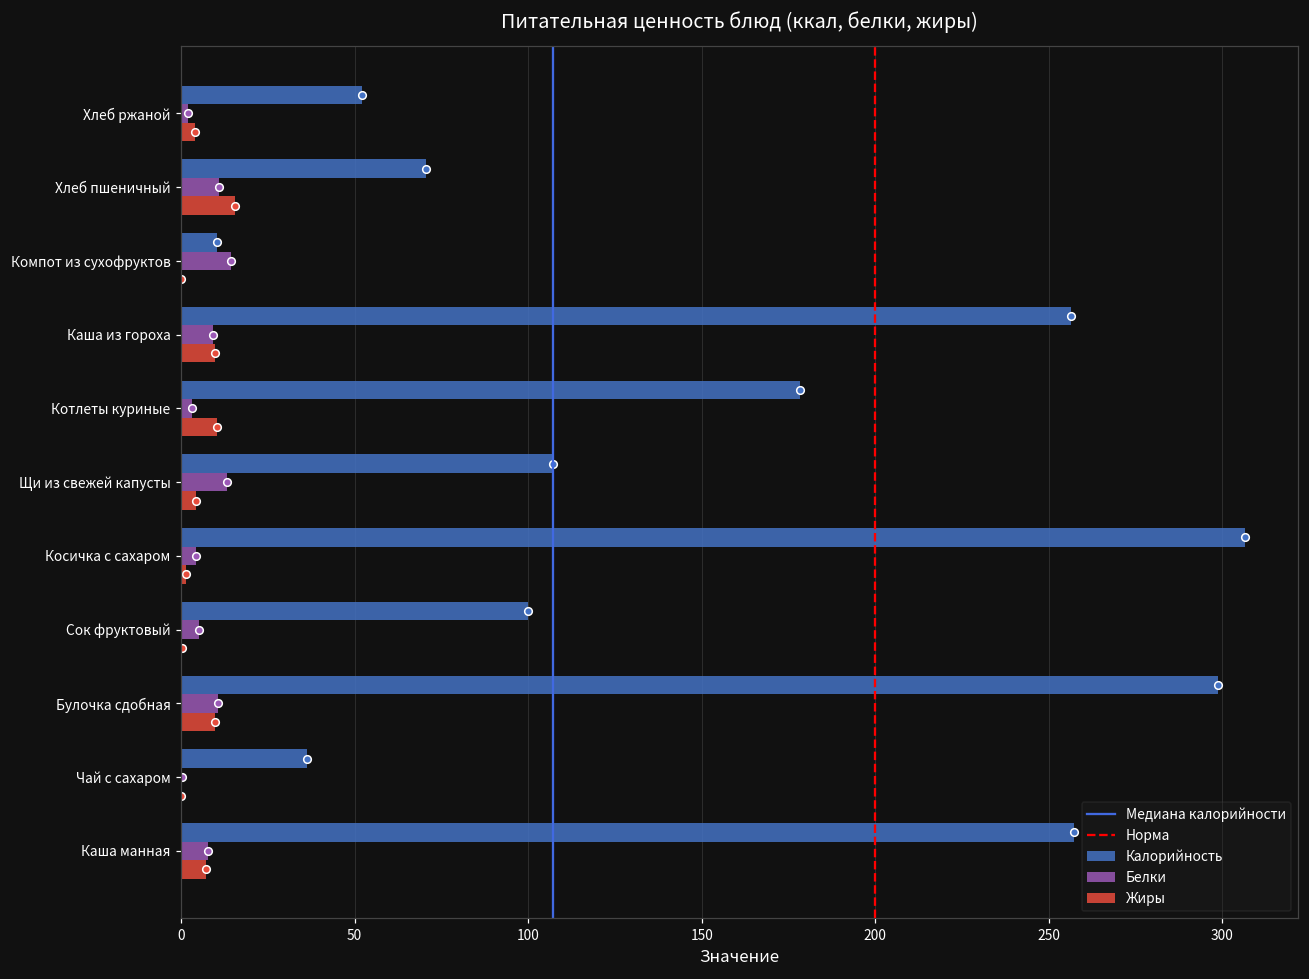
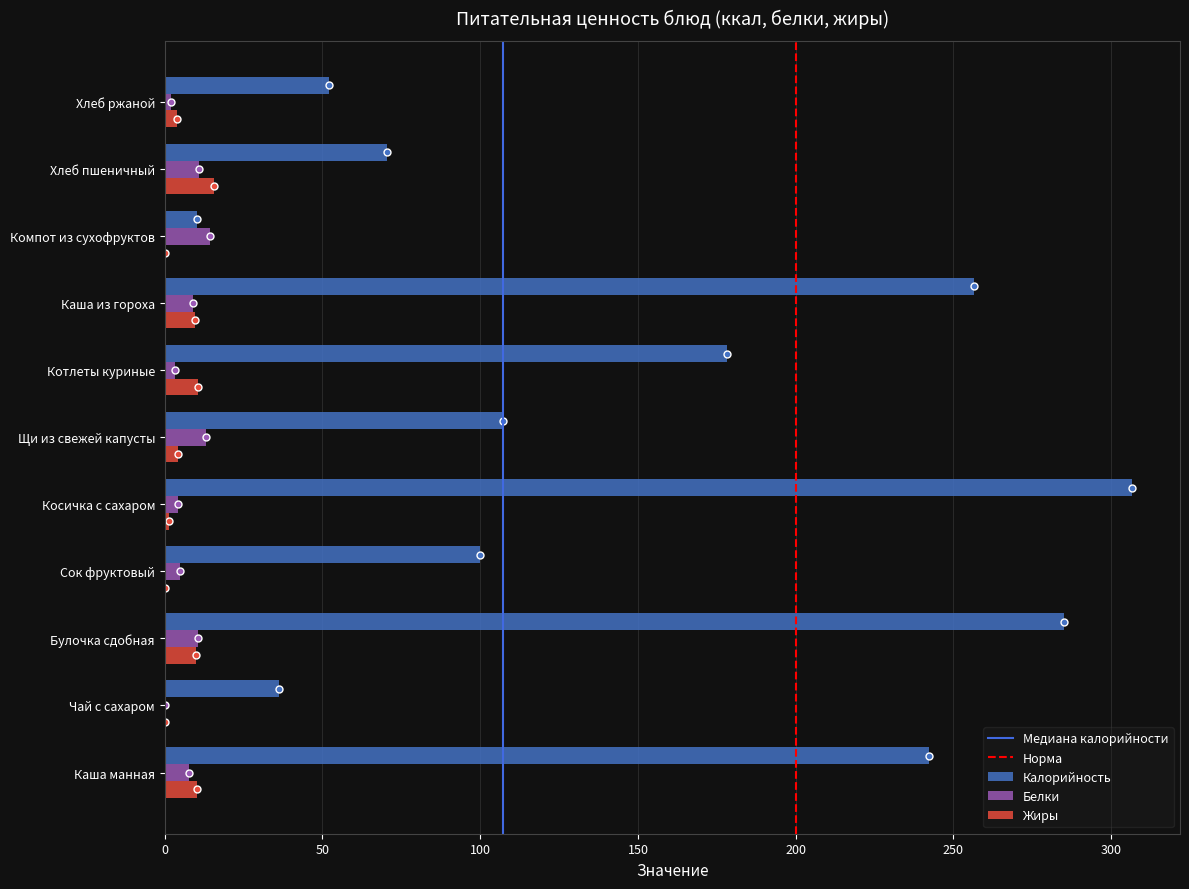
Калорийность, Булочка сдобная: 299 -> 285
Калорийность, Каша манная: 257 -> 242
Жиры, Каша манная: 7 -> 10
